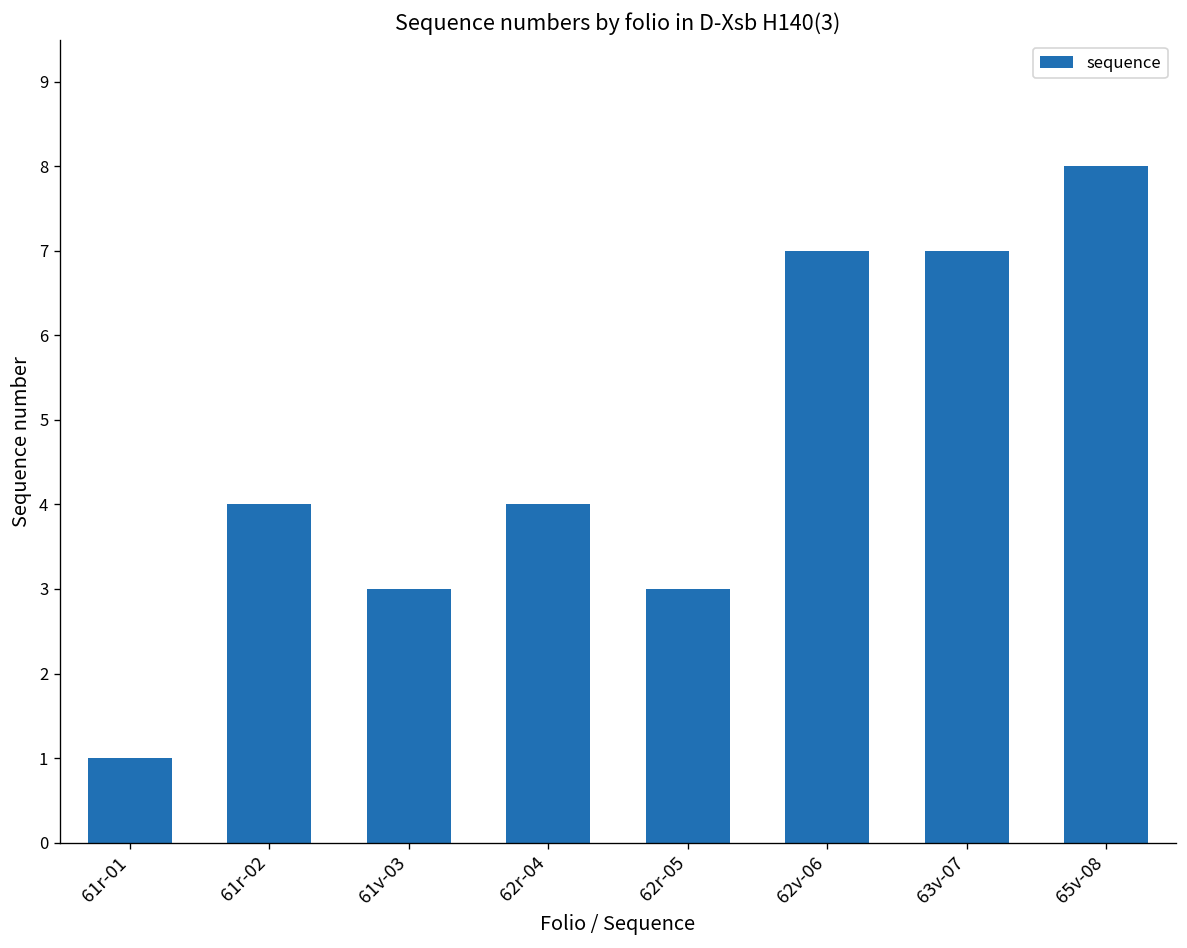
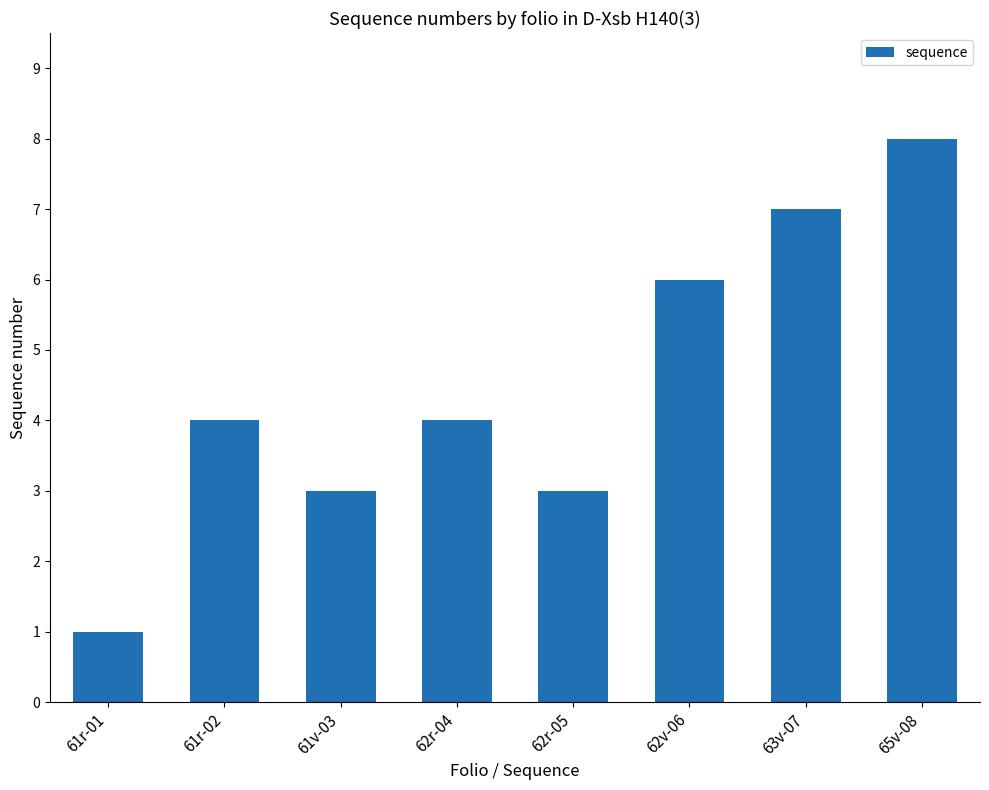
62v-06: 7 -> 6
